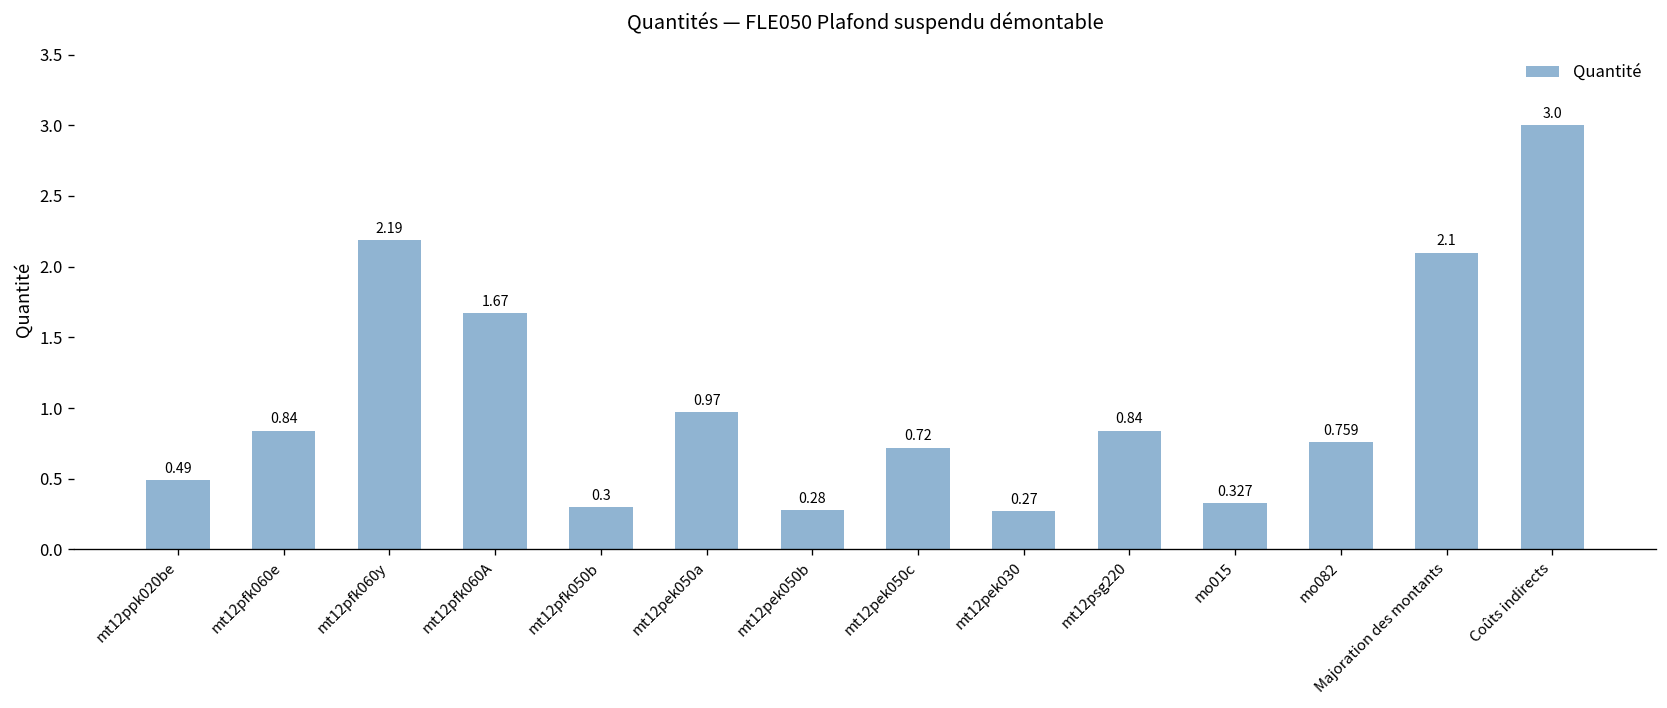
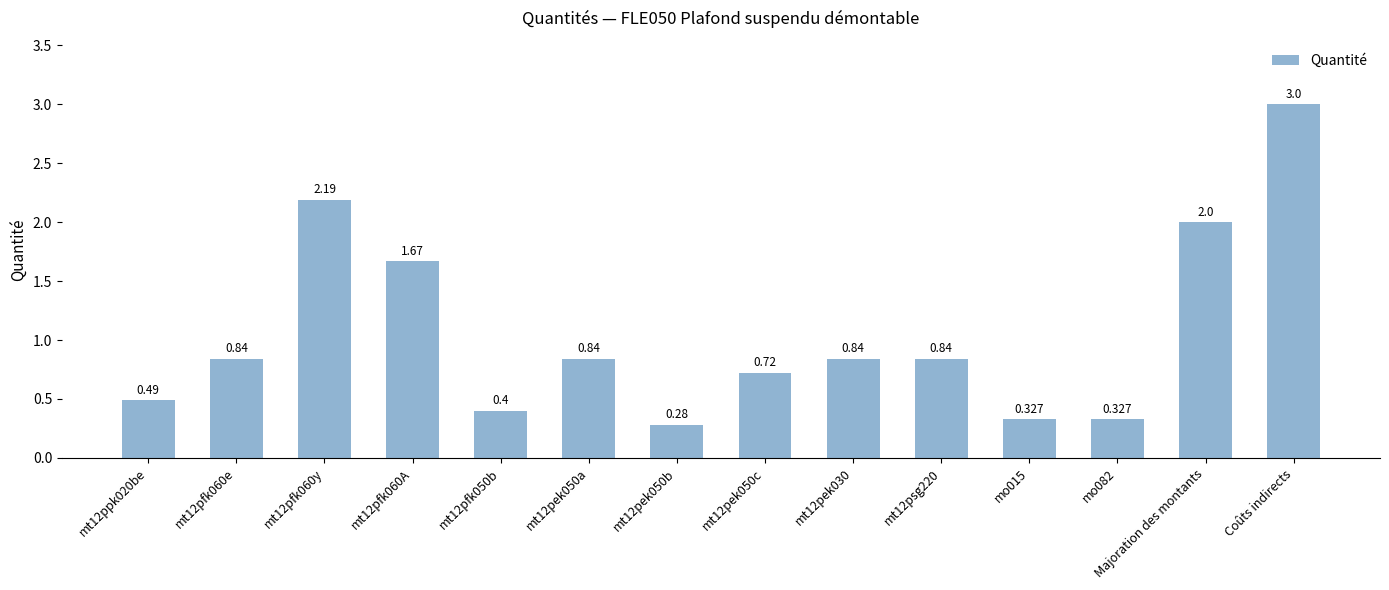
mt12pfk050b: 0.3 -> 0.4
mt12pek050a: 0.97 -> 0.84
mt12pek030: 0.27 -> 0.84
mo082: 0.759 -> 0.327
Majoration des montants: 2.1 -> 2.0
